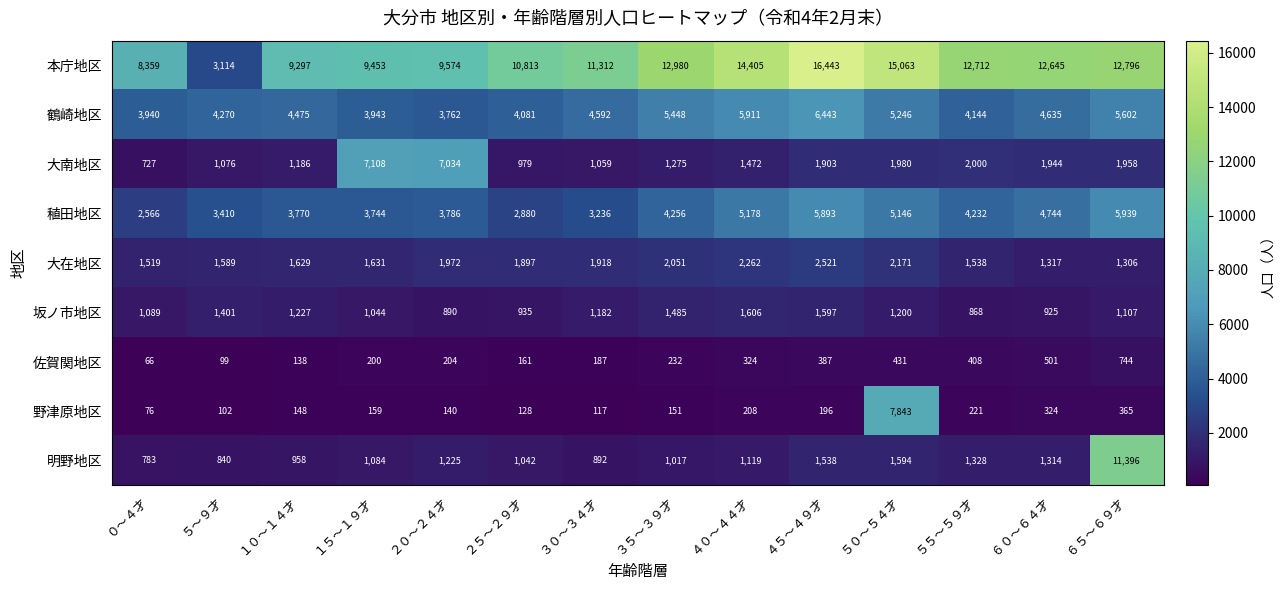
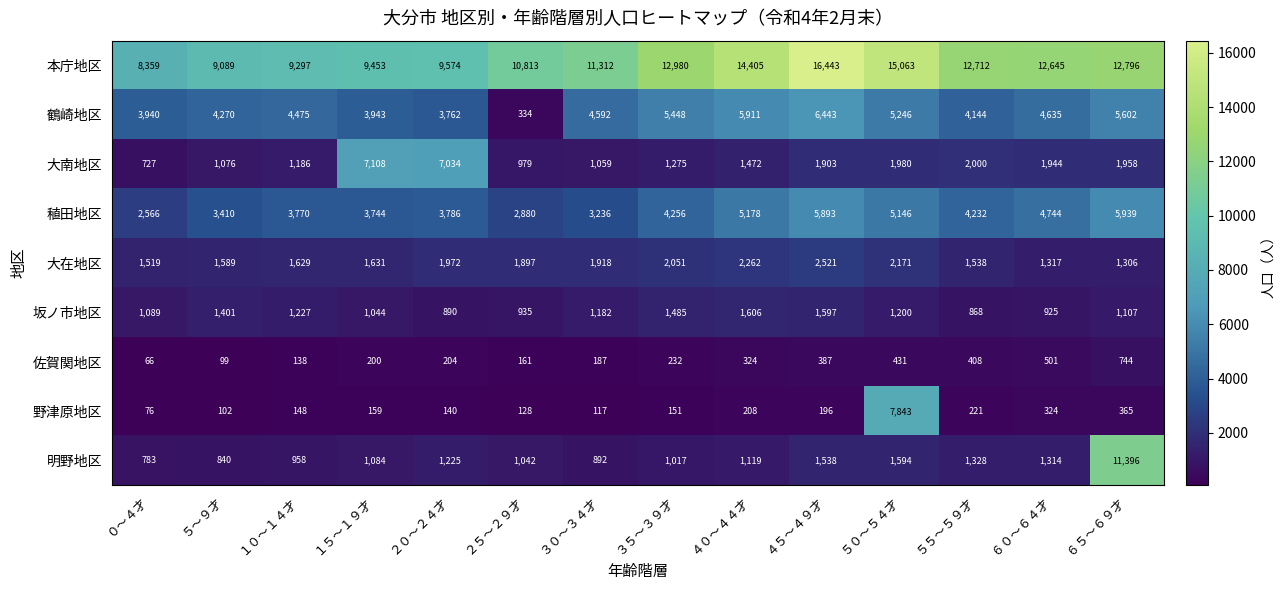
本庁地区, ５～９才: 3,114 -> 9,089
鶴崎地区, ２５～２９才: 4,081 -> 334
